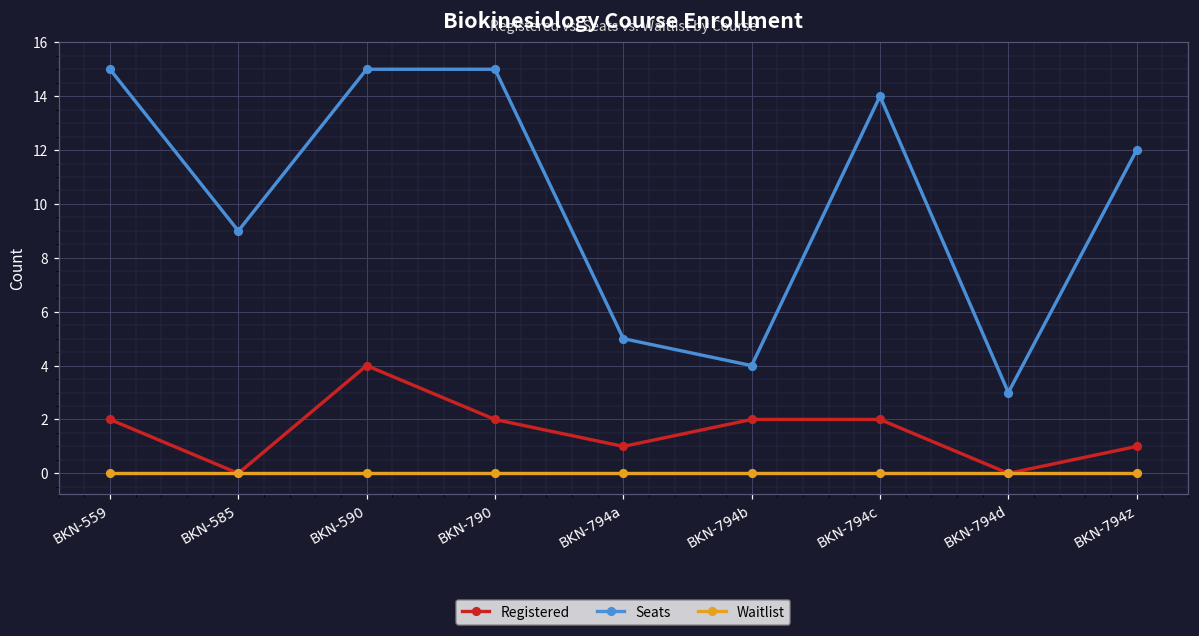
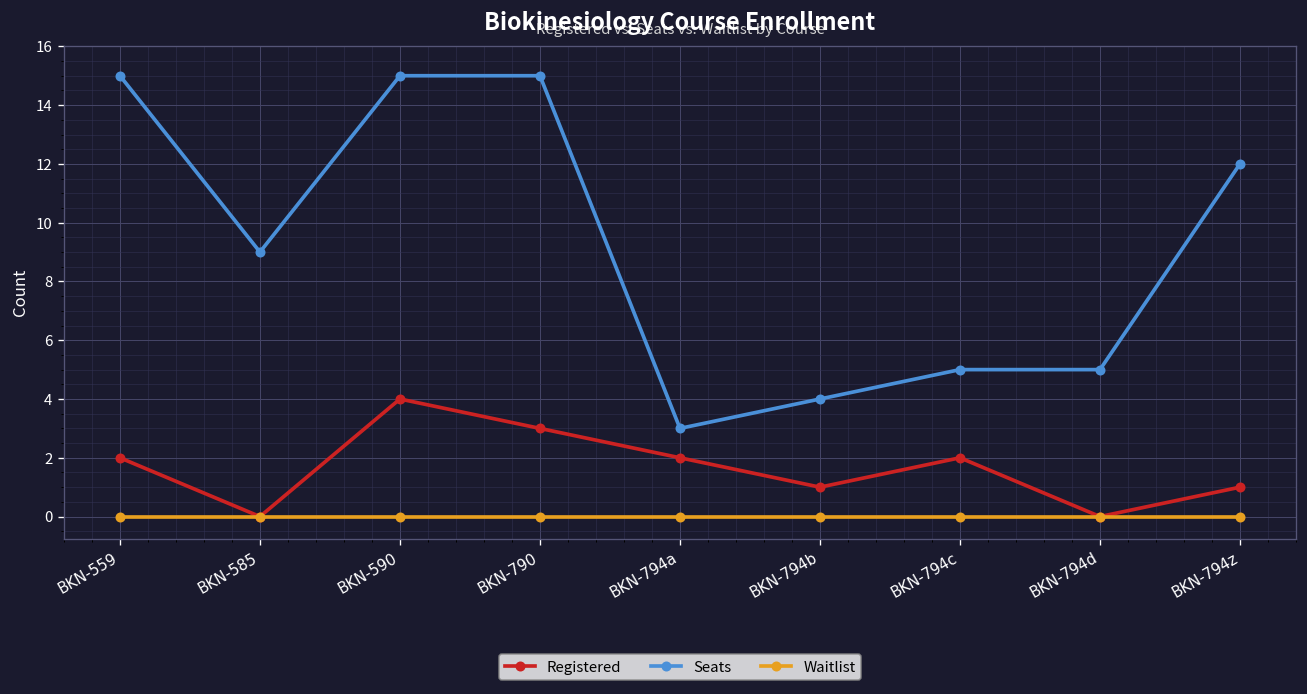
Registered, BKN-790: 2 -> 3
Registered, BKN-794a: 1 -> 2
Seats, BKN-794a: 5 -> 3
Registered, BKN-794b: 2 -> 1
Seats, BKN-794c: 14 -> 5
Seats, BKN-794d: 3 -> 5
